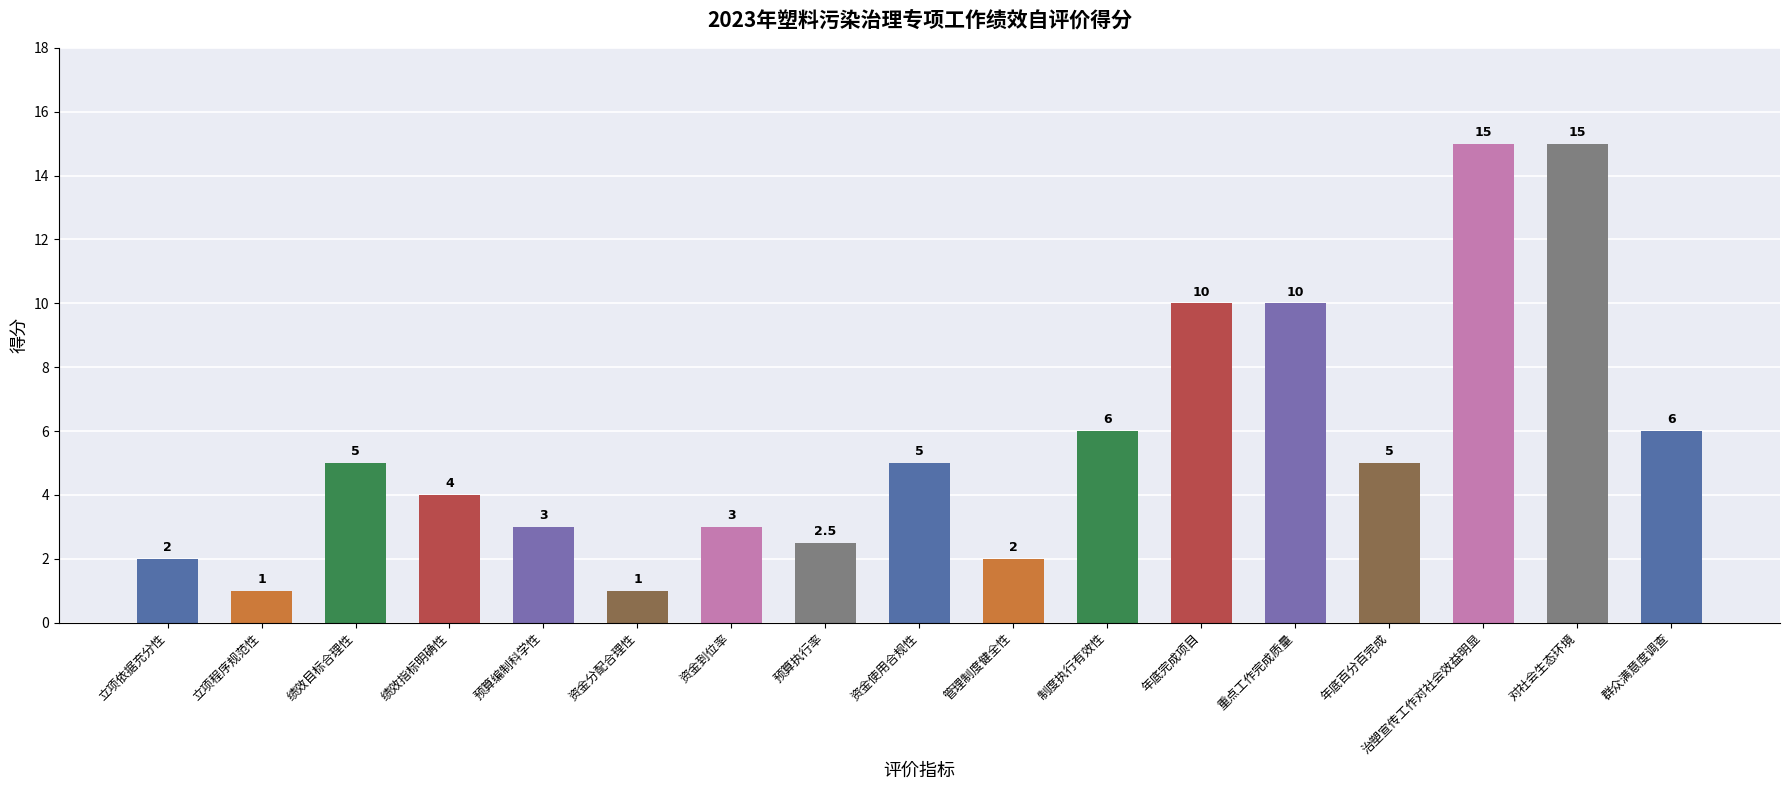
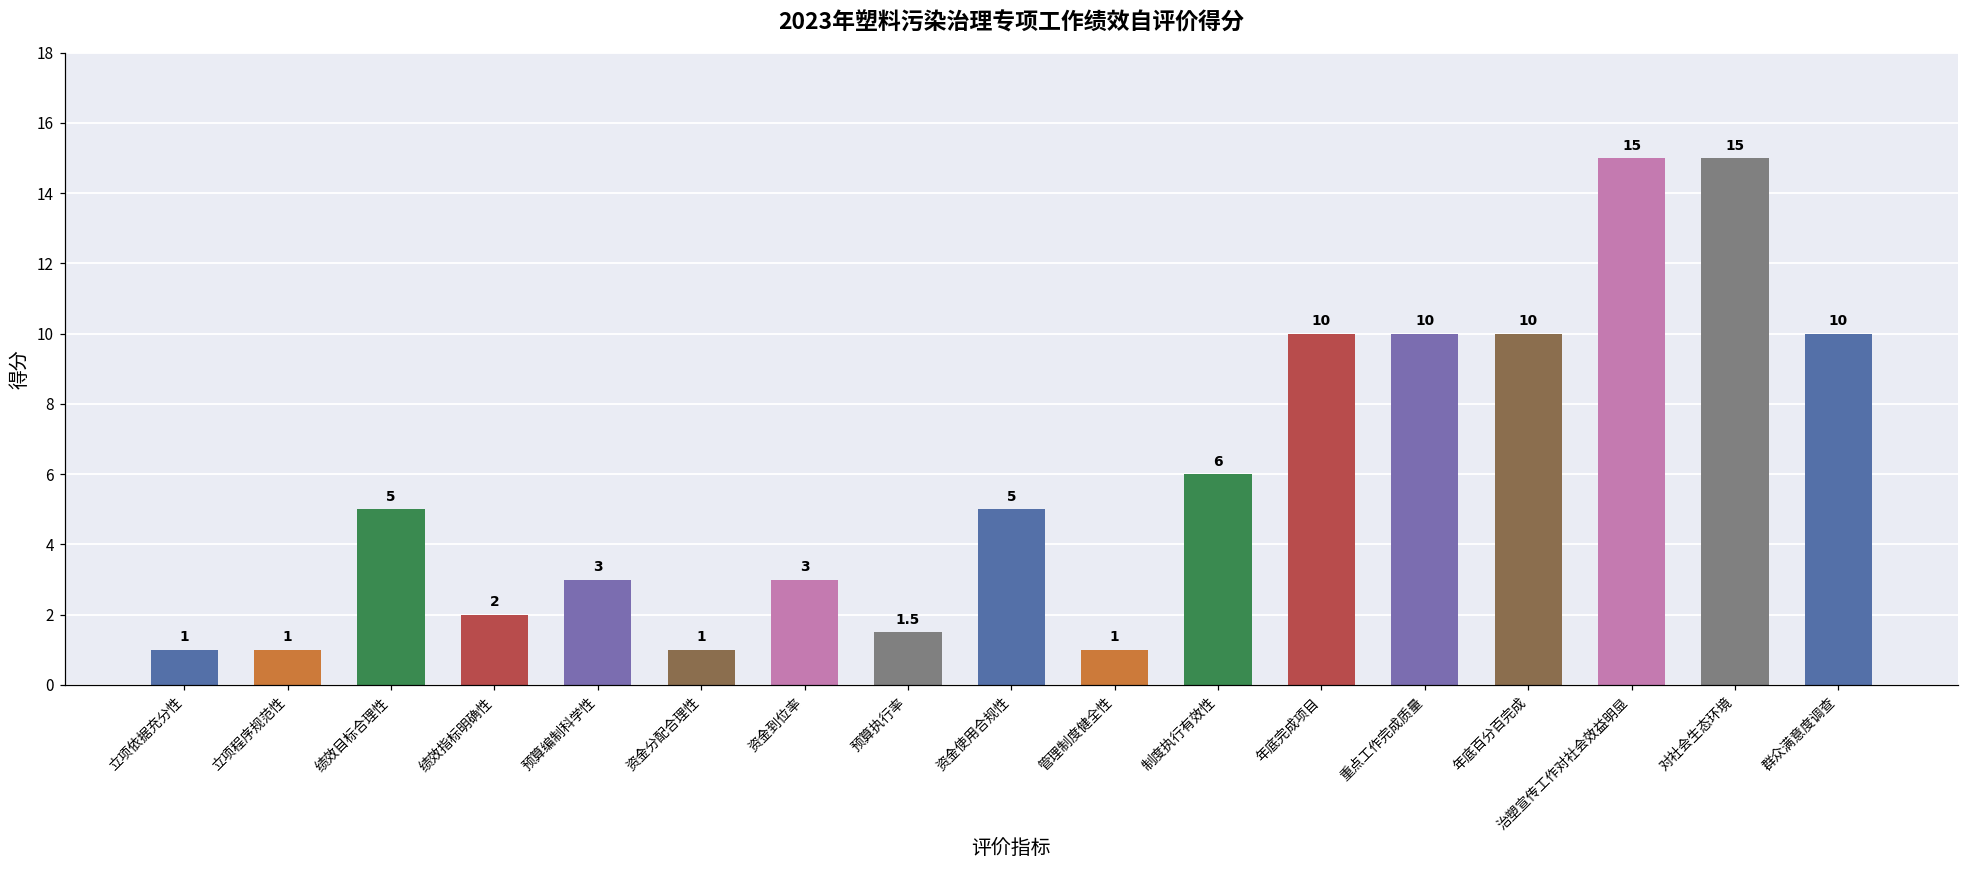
立项依据充分性: 2 -> 1
绩效指标明确性: 4 -> 2
预算执行率: 2.5 -> 1.5
管理制度健全性: 2 -> 1
年底百分百完成: 5 -> 10
群众满意度调查: 6 -> 10
